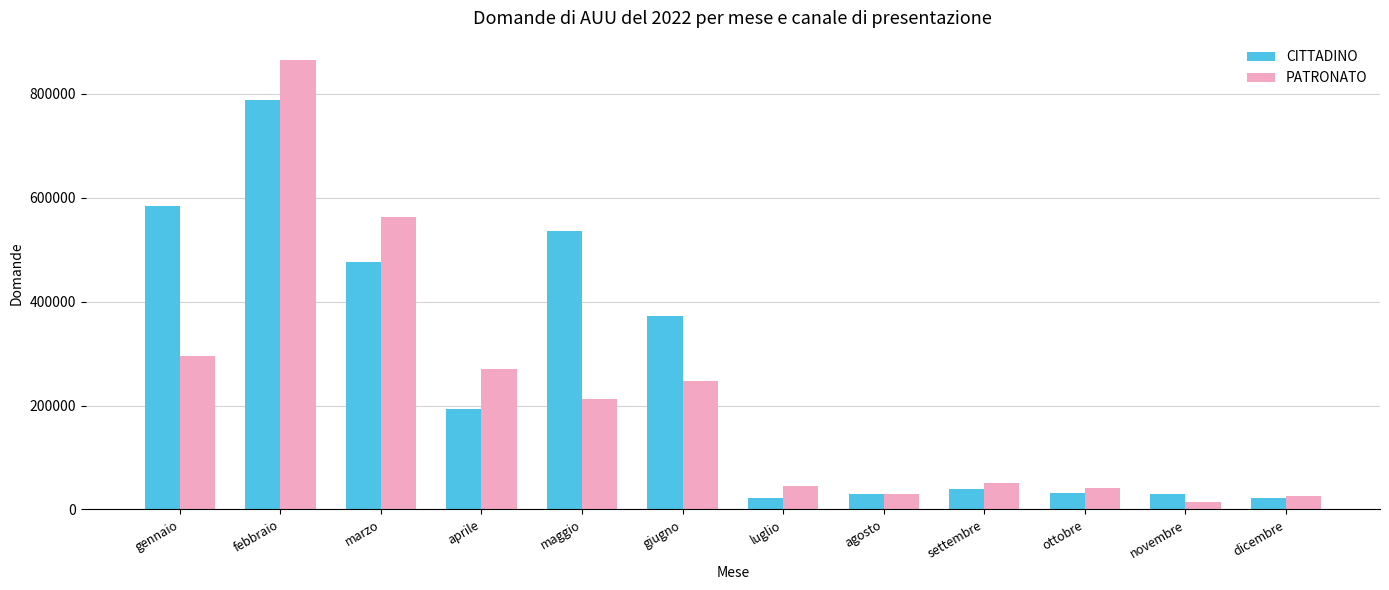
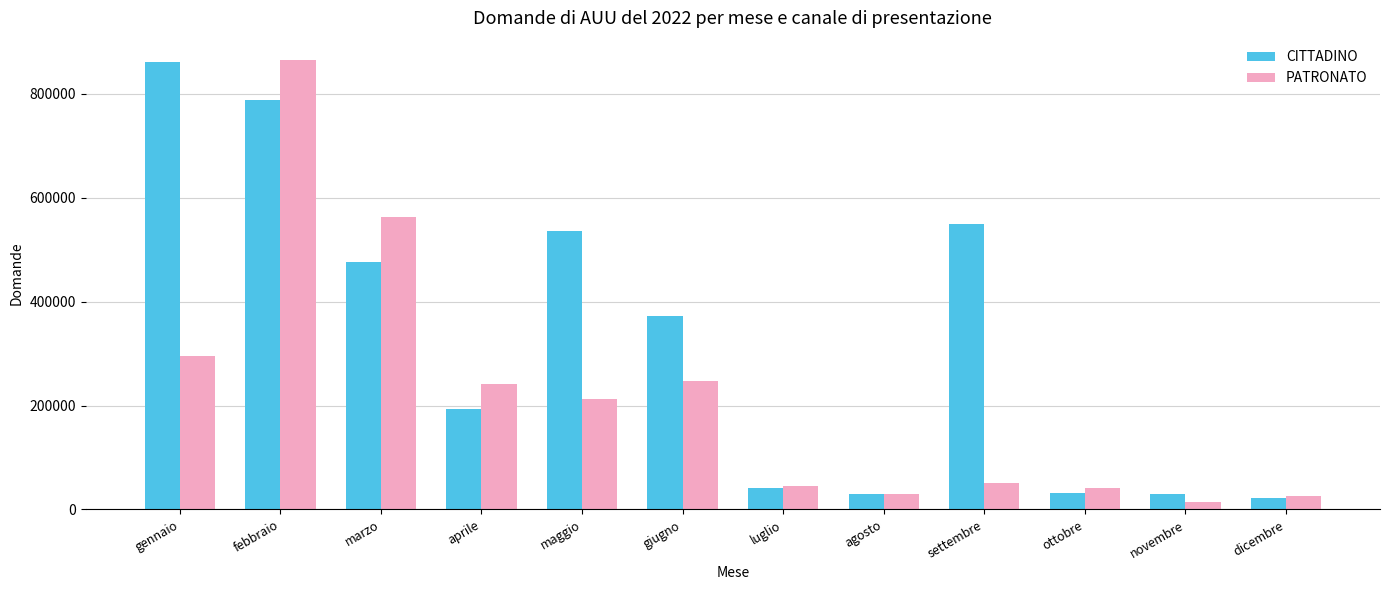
CITTADINO, gennaio: 580000 -> 860000
PATRONATO, aprile: 270000 -> 240000
CITTADINO, luglio: 20000 -> 40000
CITTADINO, settembre: 40000 -> 550000
